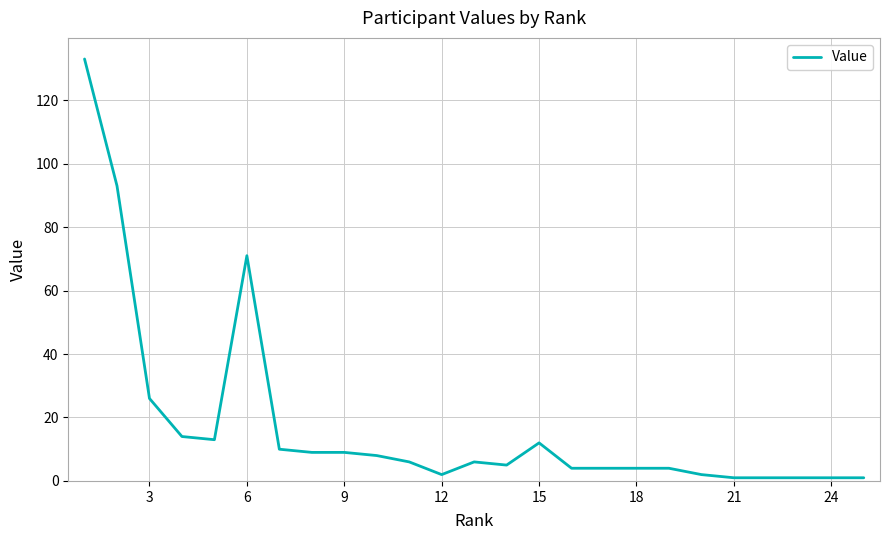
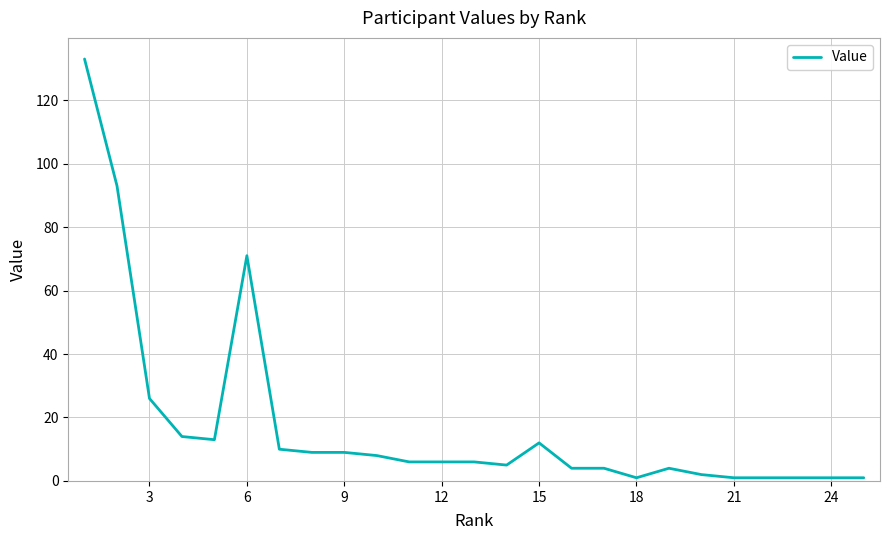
12: 2 -> 6
18: 4 -> 1
